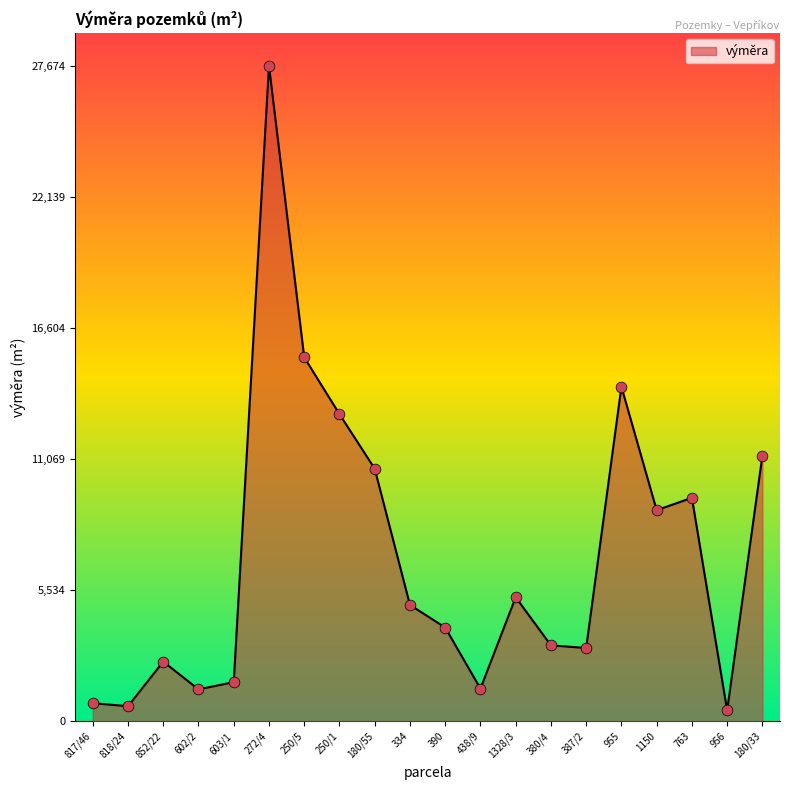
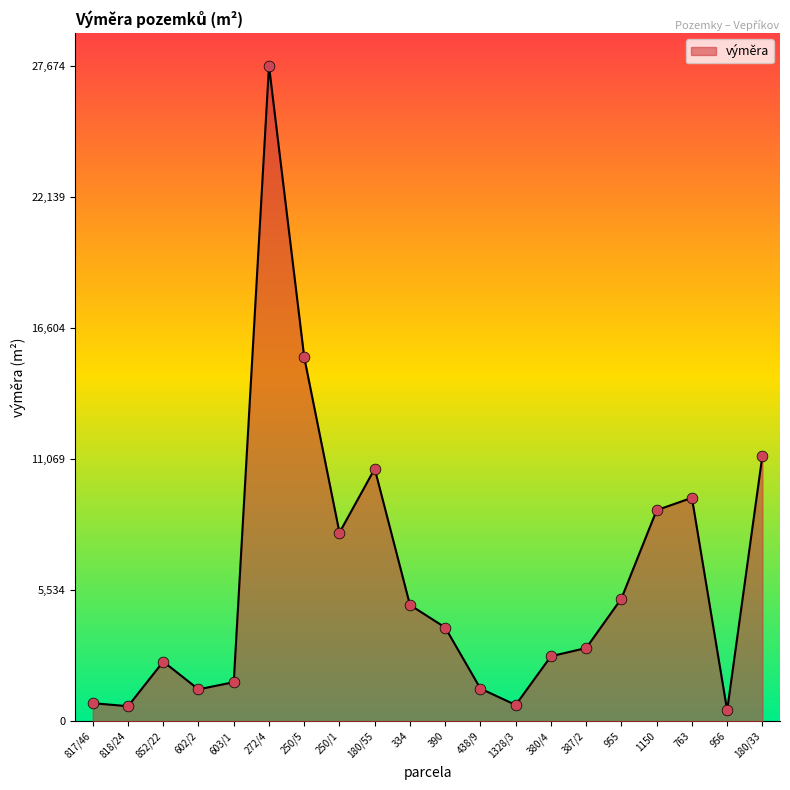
250/1: 13,000 -> 8,000
1328/3: 5,200 -> 700
380/4: 3,200 -> 2,700
955: 14,100 -> 5,200
